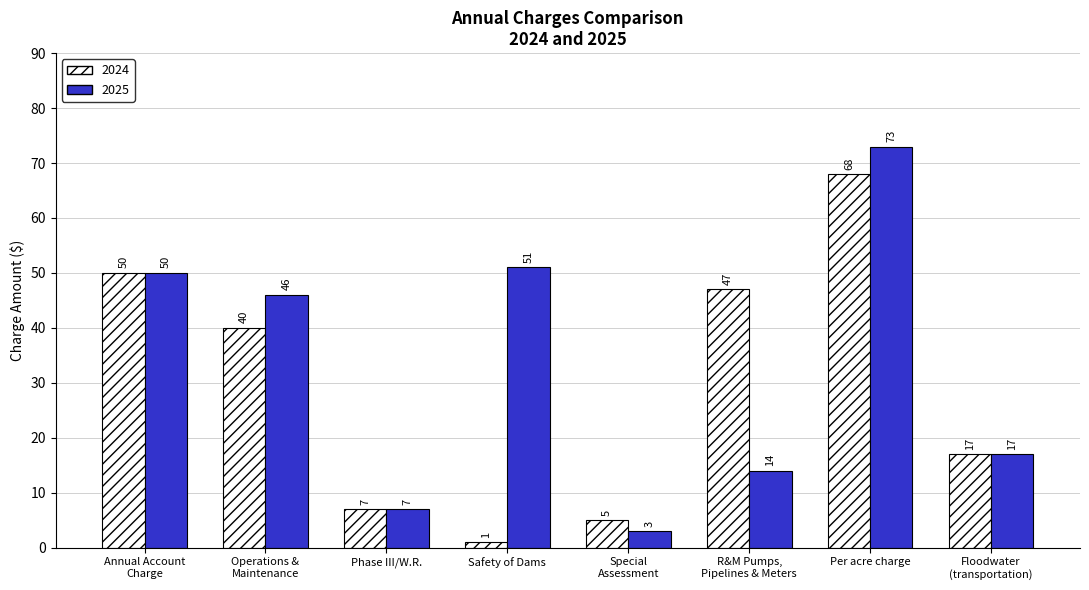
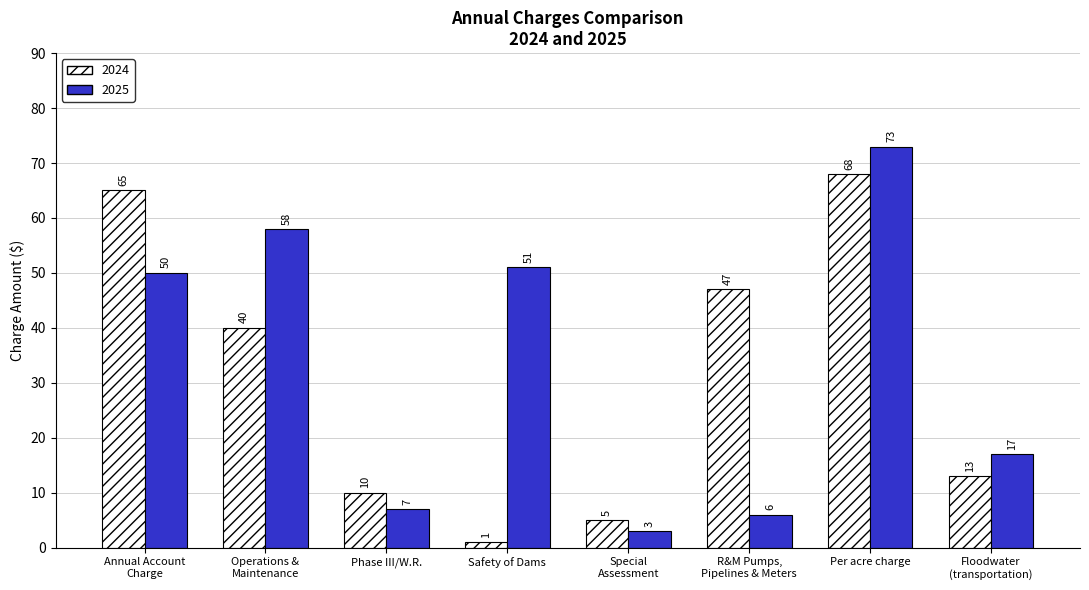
2024, Annual Account Charge: 50 -> 65
2025, Operations & Maintenance: 46 -> 58
2024, Phase III/W.R.: 7 -> 10
2025, R&M Pumps, Pipelines & Meters: 14 -> 6
2024, Floodwater (transportation): 17 -> 13
